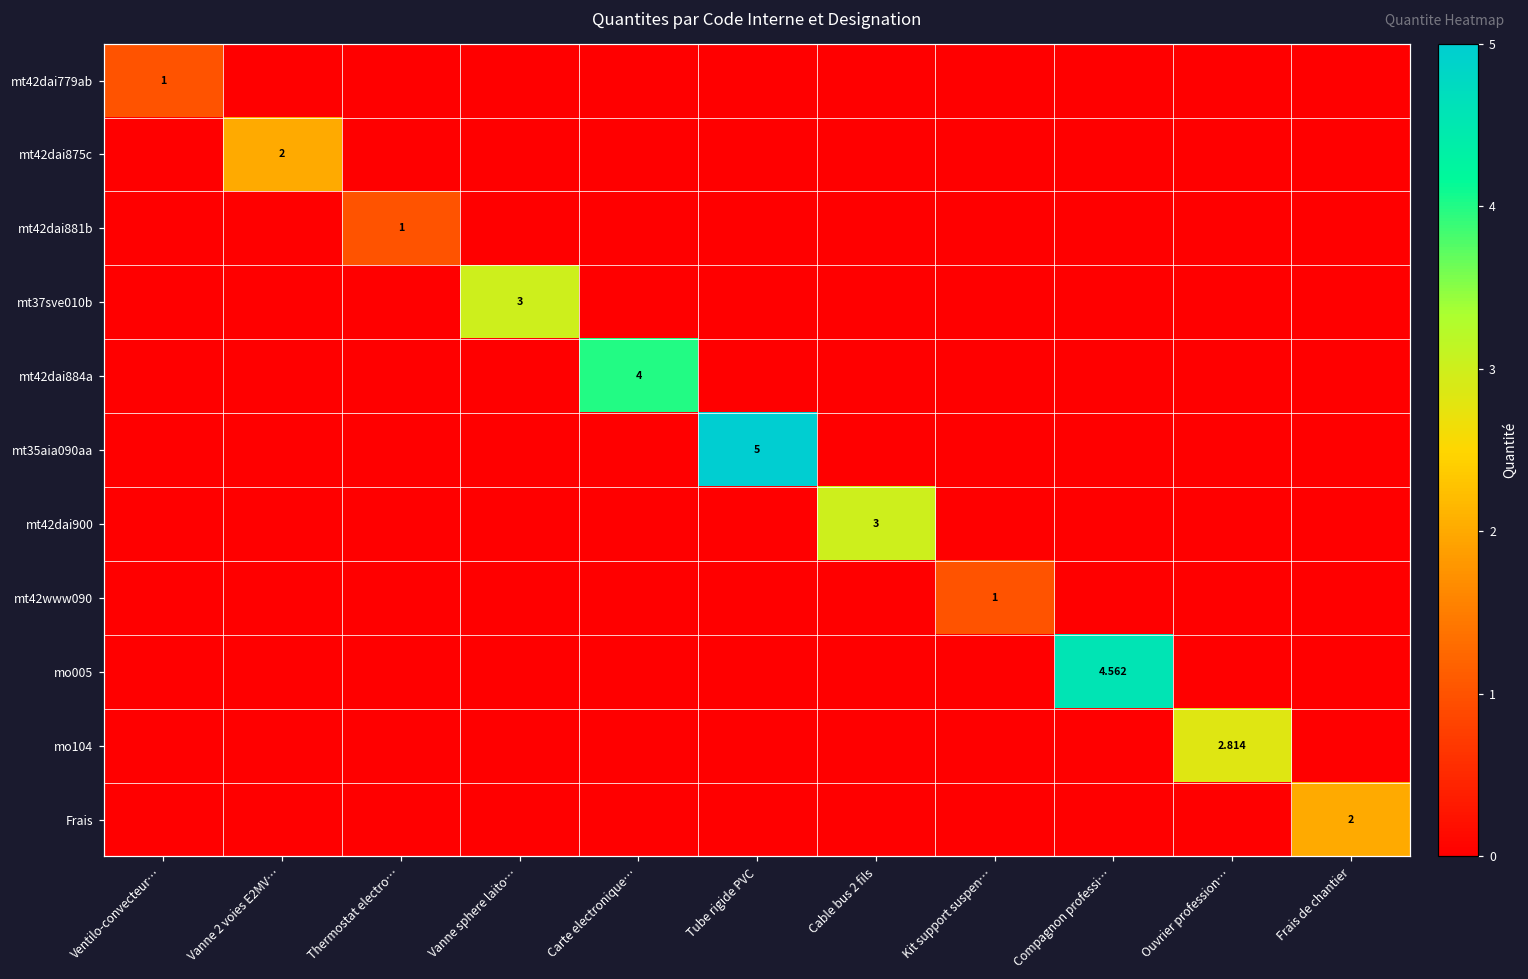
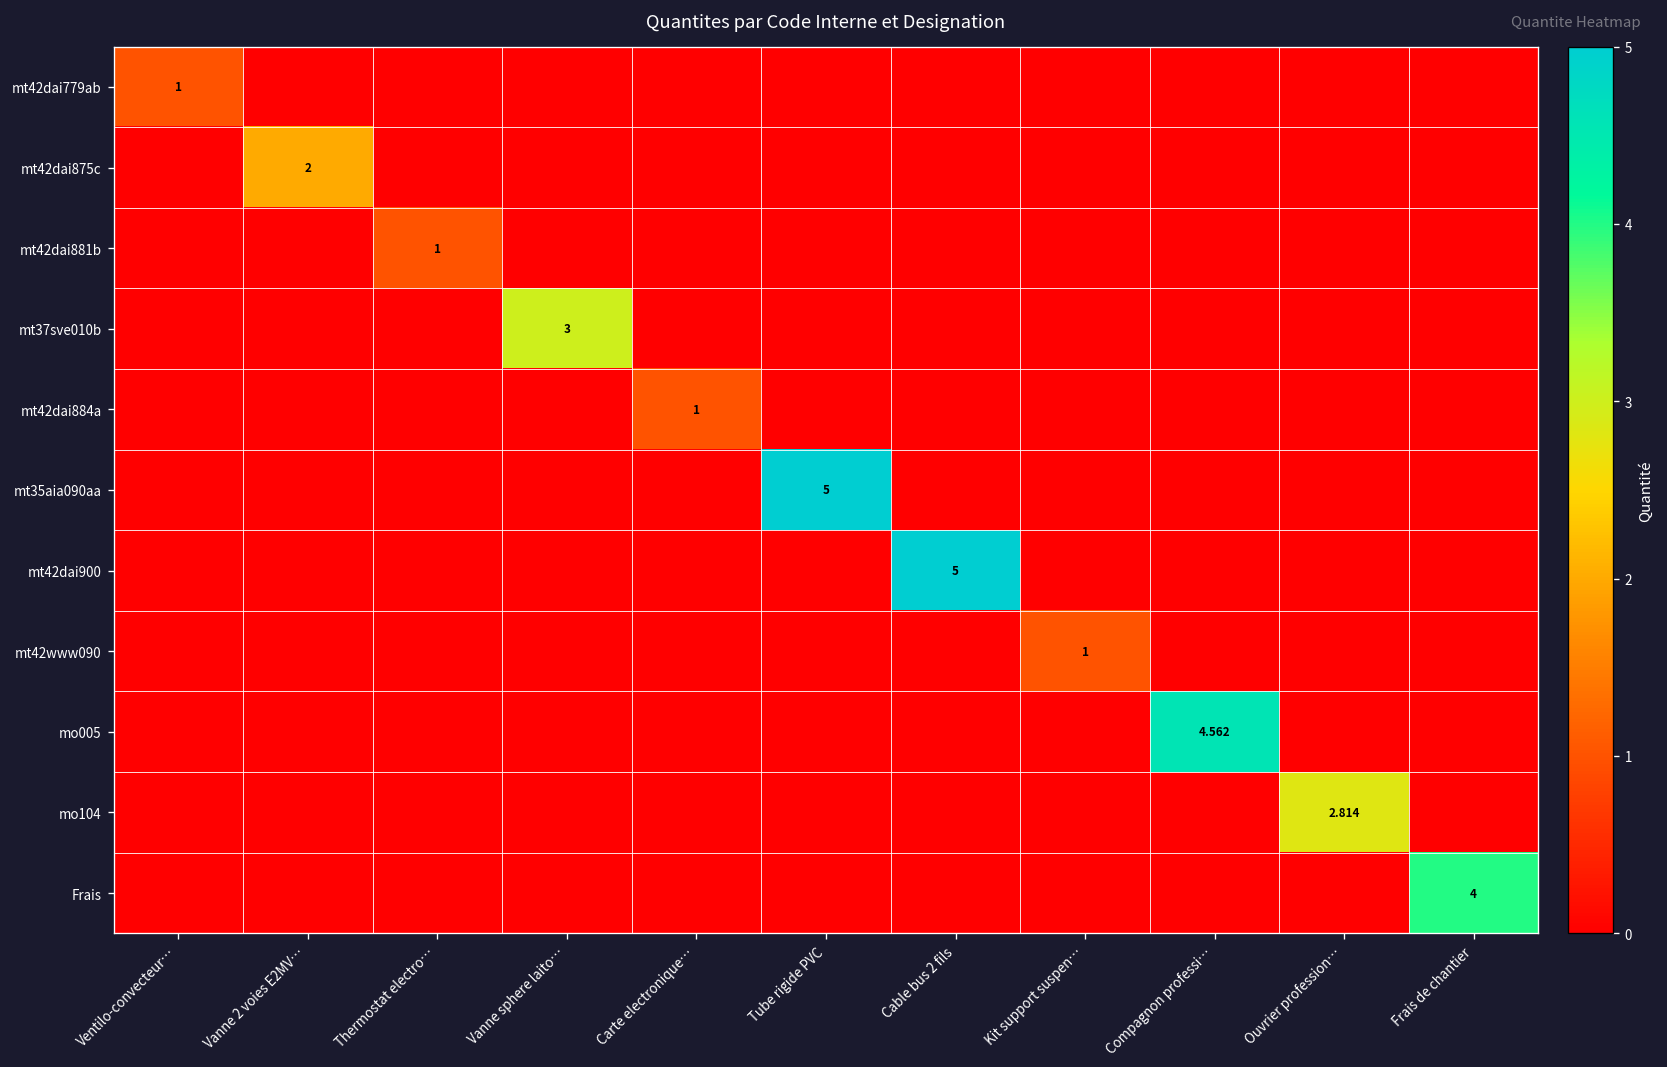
mt42dai884a, Carte electronique…: 4 -> 1
mt42dai900, Cable bus 2 fils: 3 -> 5
Frais, Frais de chantier: 2 -> 4
